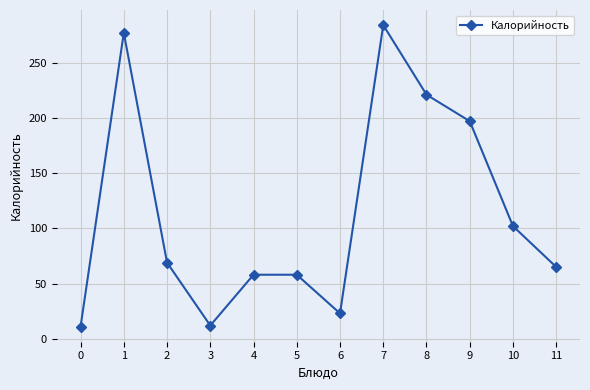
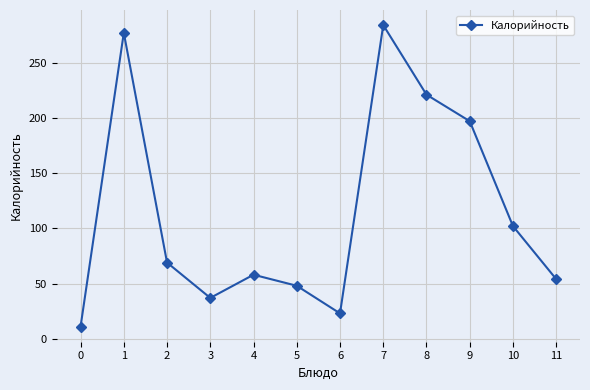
3: 12 -> 37
5: 58 -> 48
11: 65 -> 54
